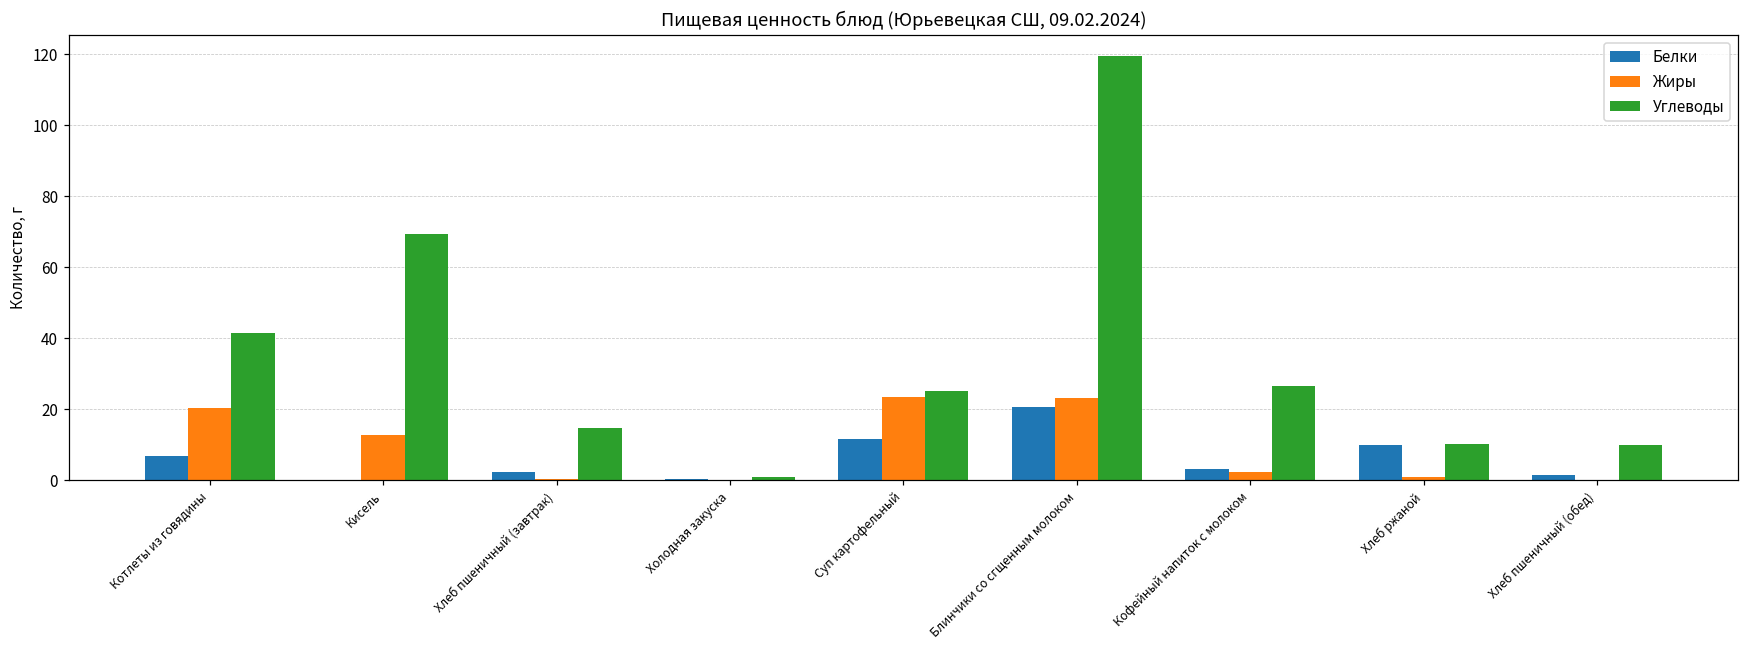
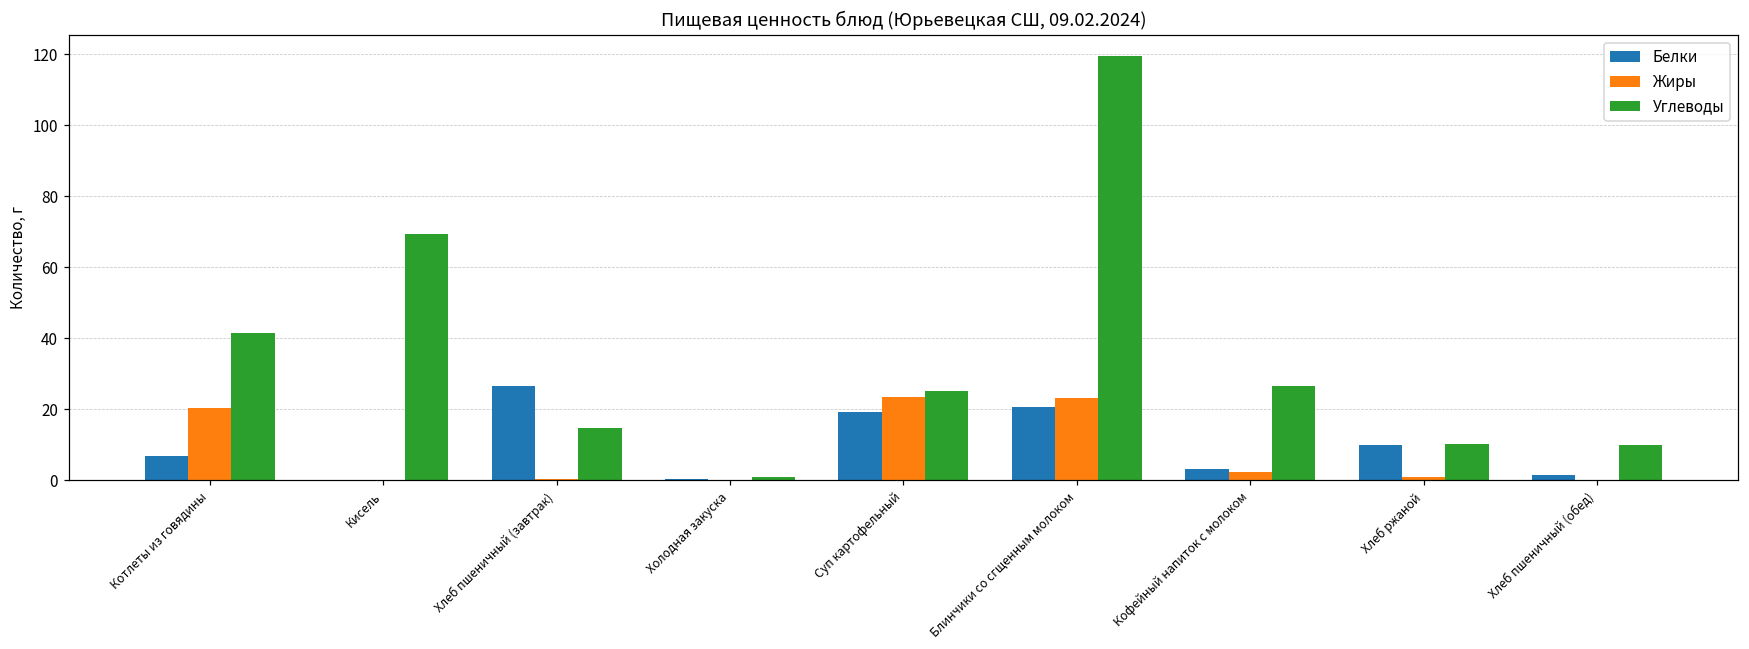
Жиры, Кисель: 13 -> 0
Белки, Хлеб пшеничный (завтрак): 2 -> 27
Белки, Суп картофельный: 12 -> 19
